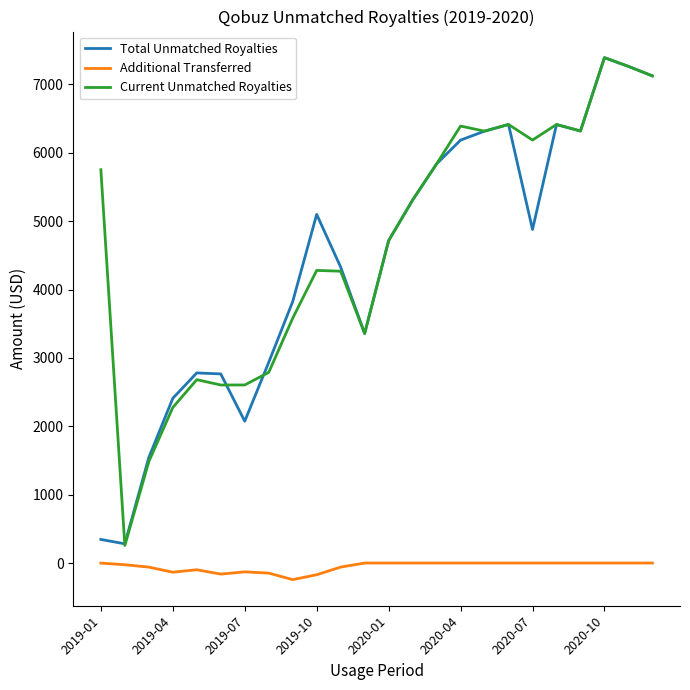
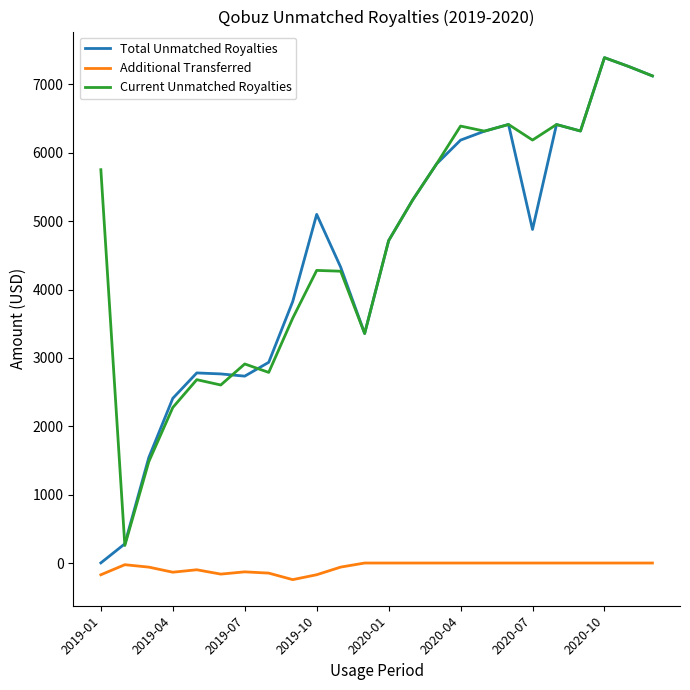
Total Unmatched Royalties, 2019-01: 300 -> 0
Additional Transferred, 2019-01: 0 -> -200
Total Unmatched Royalties, 2019-07: 2100 -> 2700
Current Unmatched Royalties, 2019-07: 2600 -> 2900
